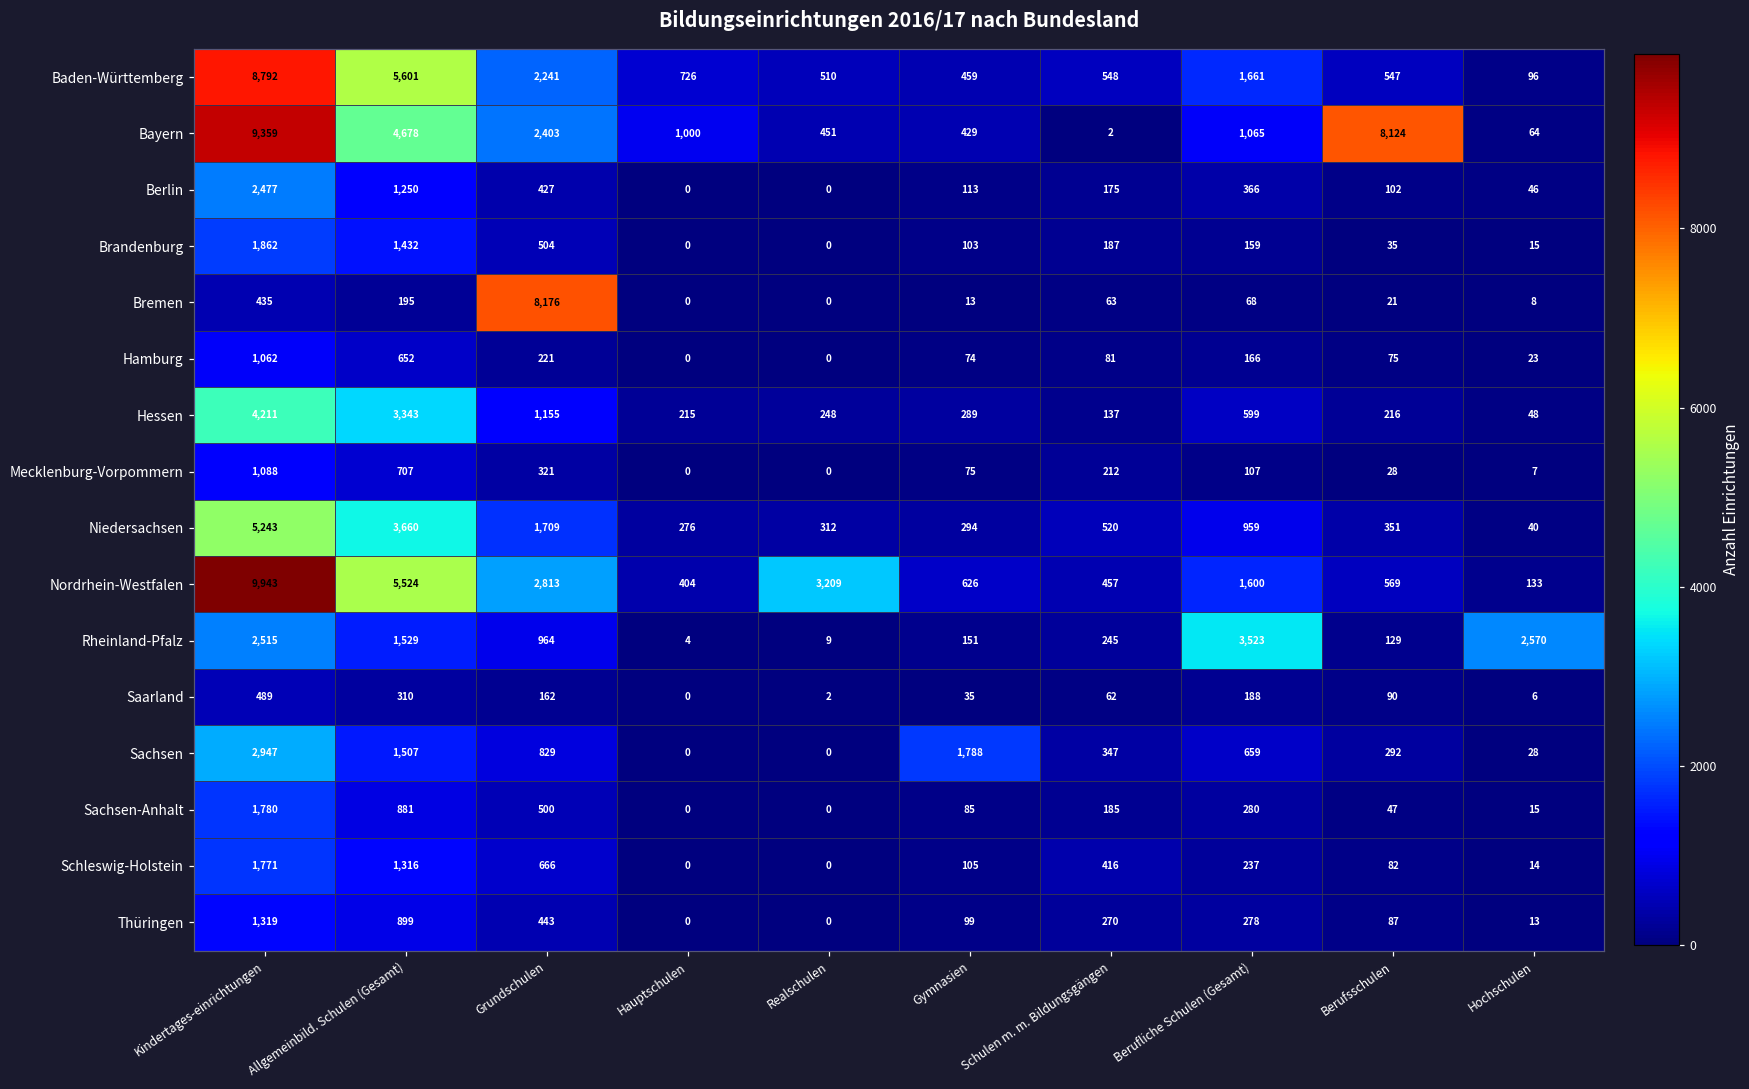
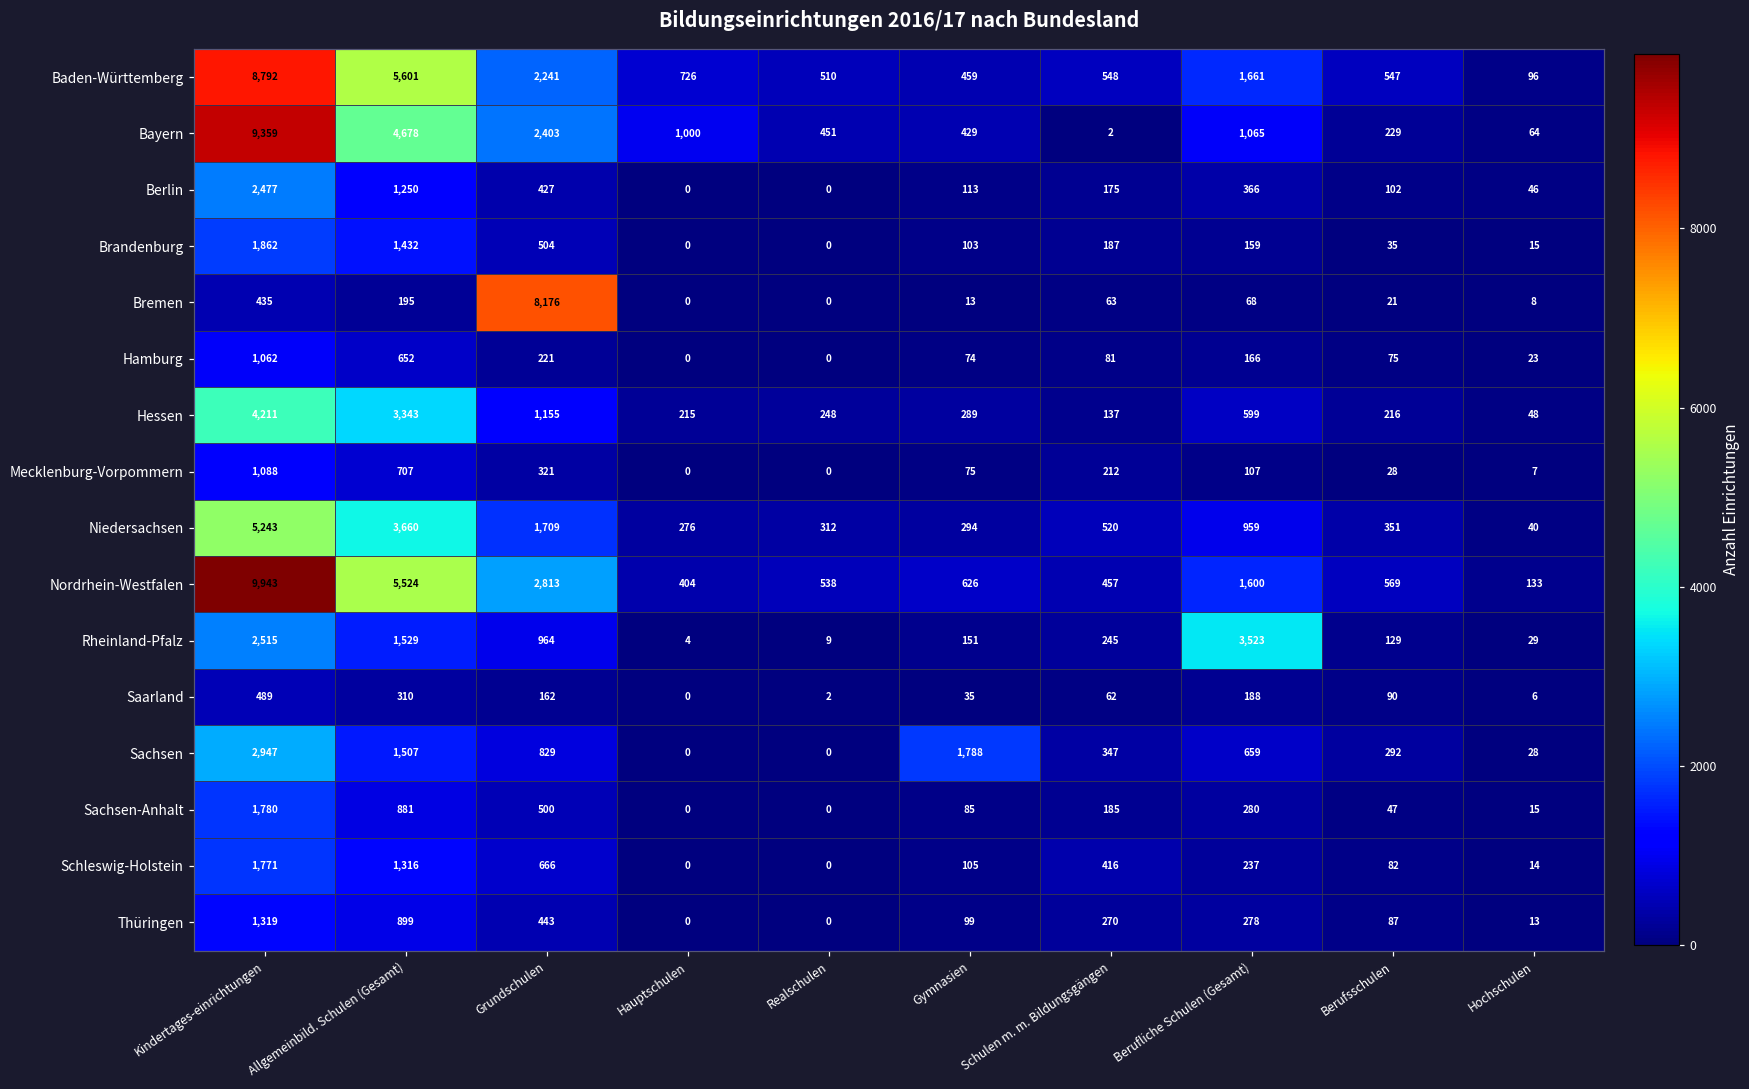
Bayern, Berufsschulen: 8,124 -> 229
Nordrhein-Westfalen, Realschulen: 3,209 -> 538
Rheinland-Pfalz, Hochschulen: 2,570 -> 29
